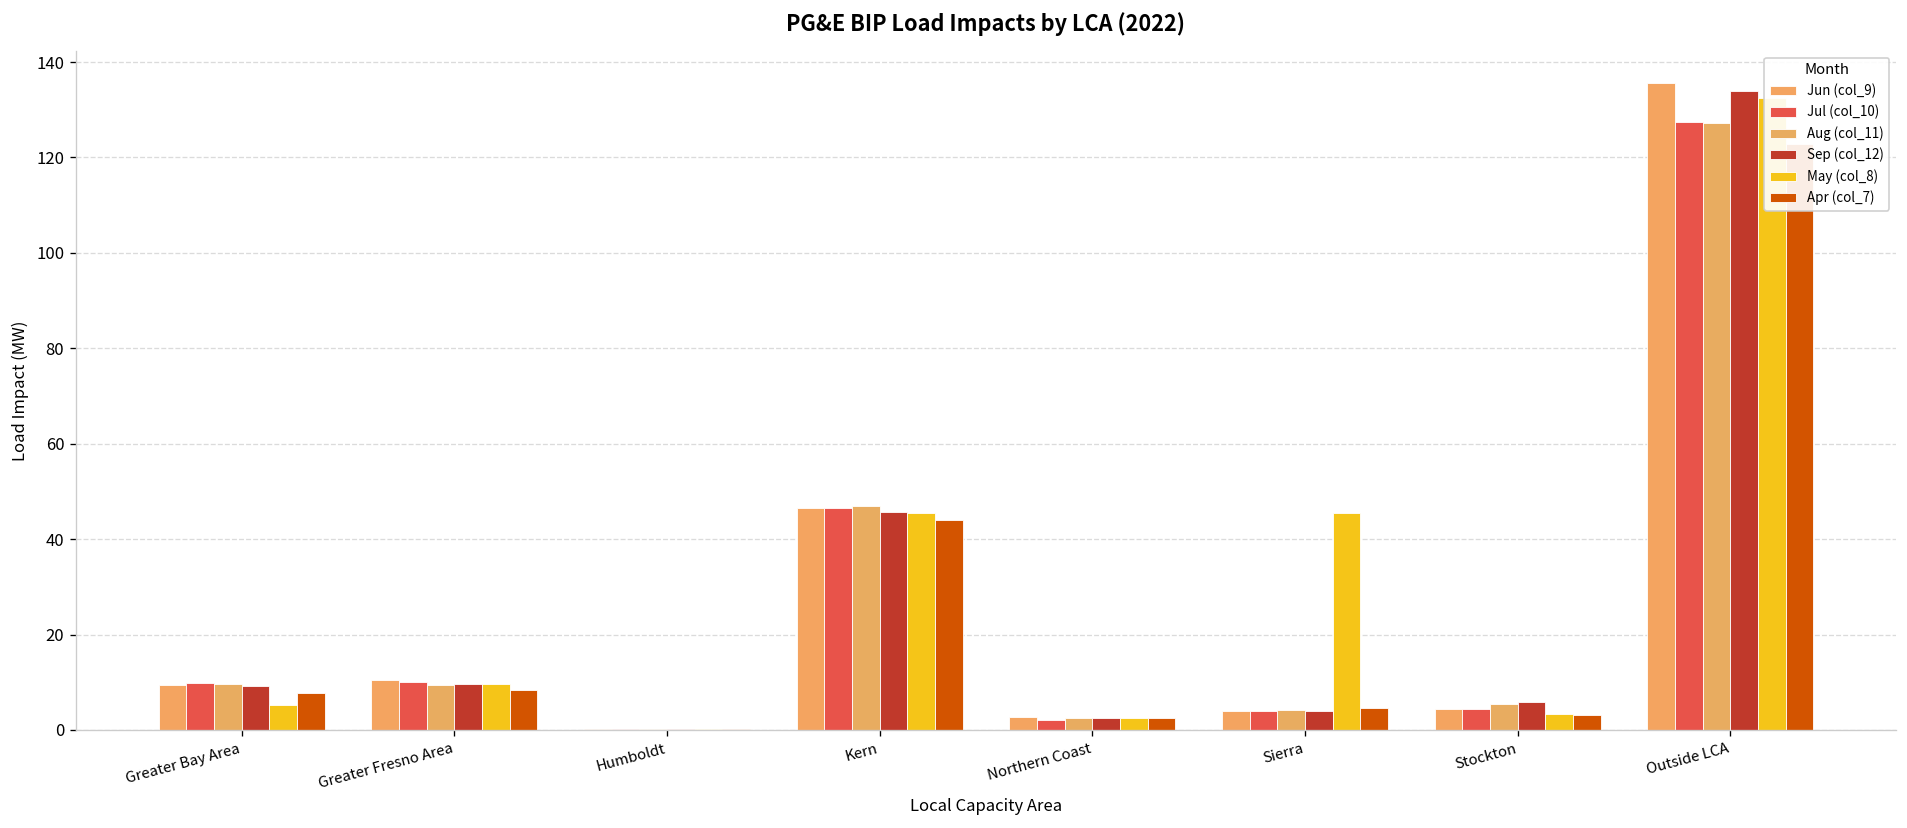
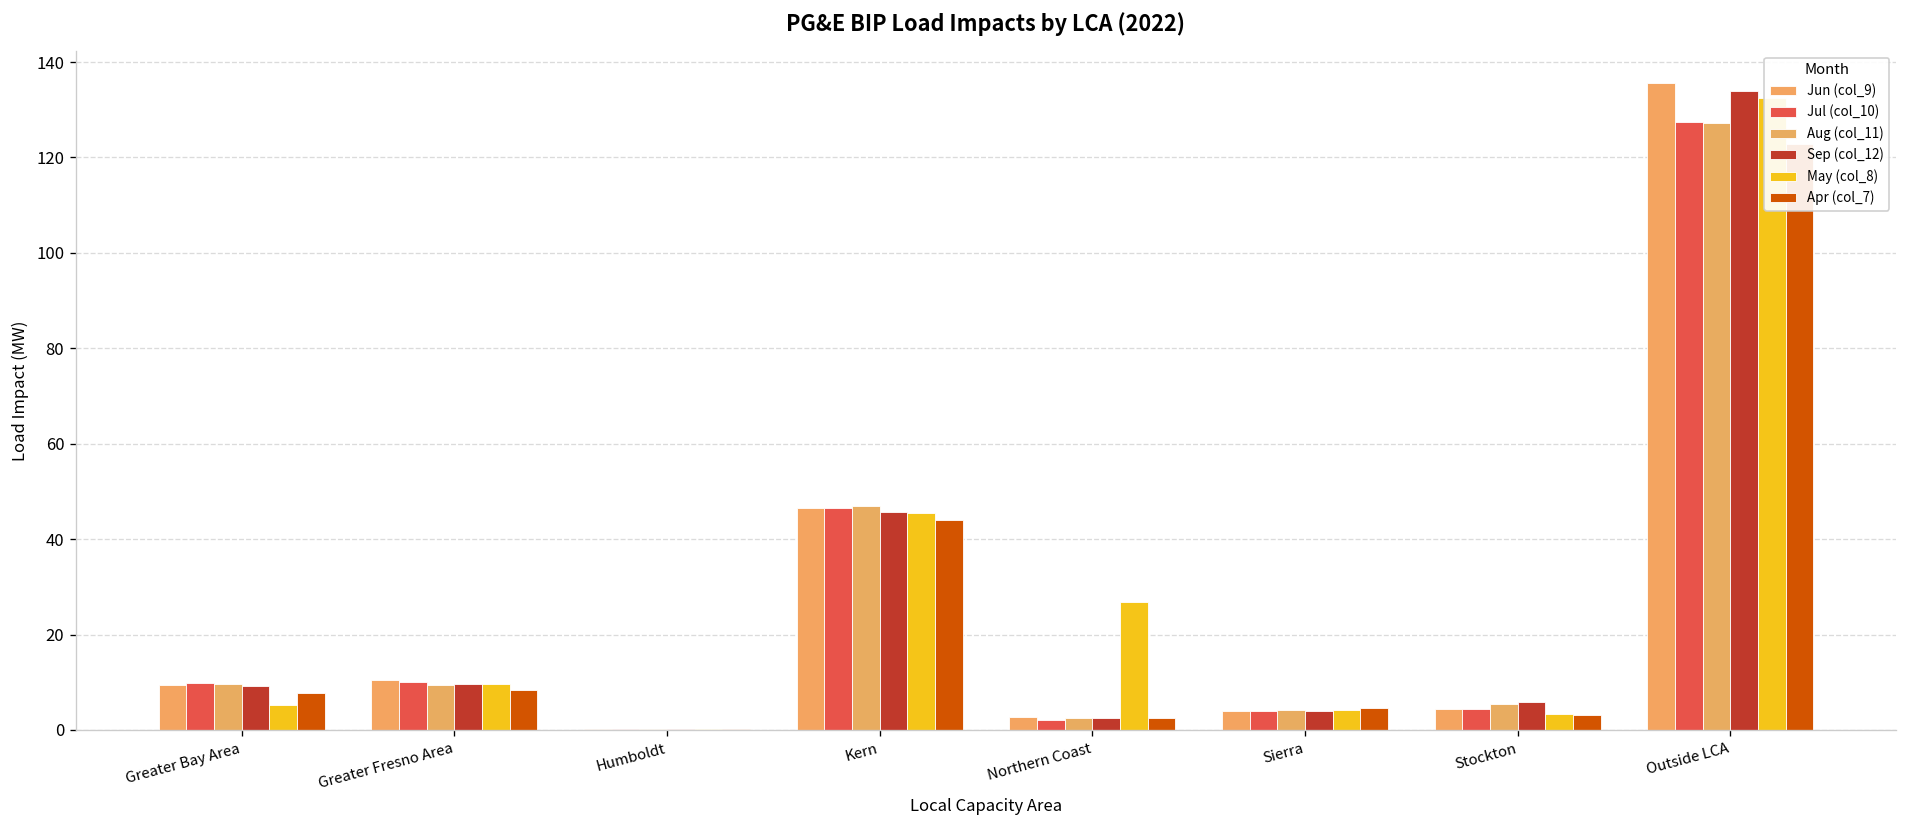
May (col_8), Northern Coast: 2 -> 27
May (col_8), Sierra: 46 -> 4
